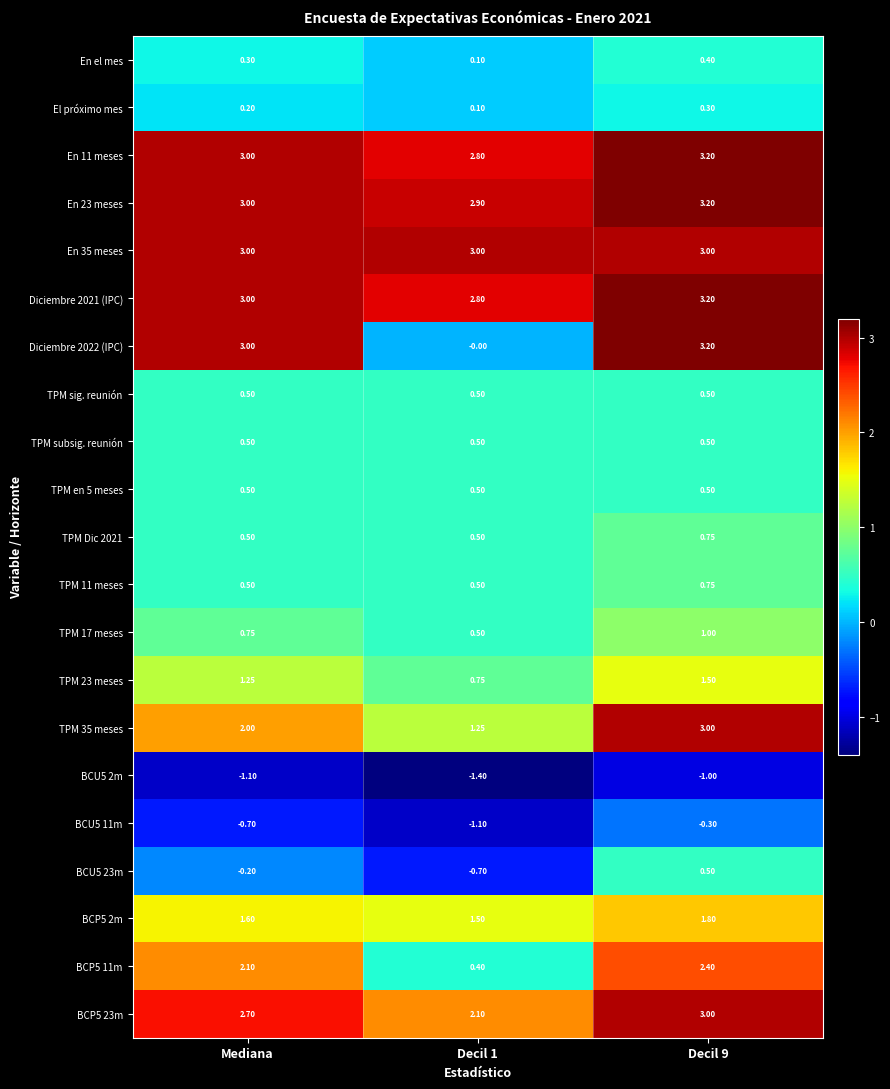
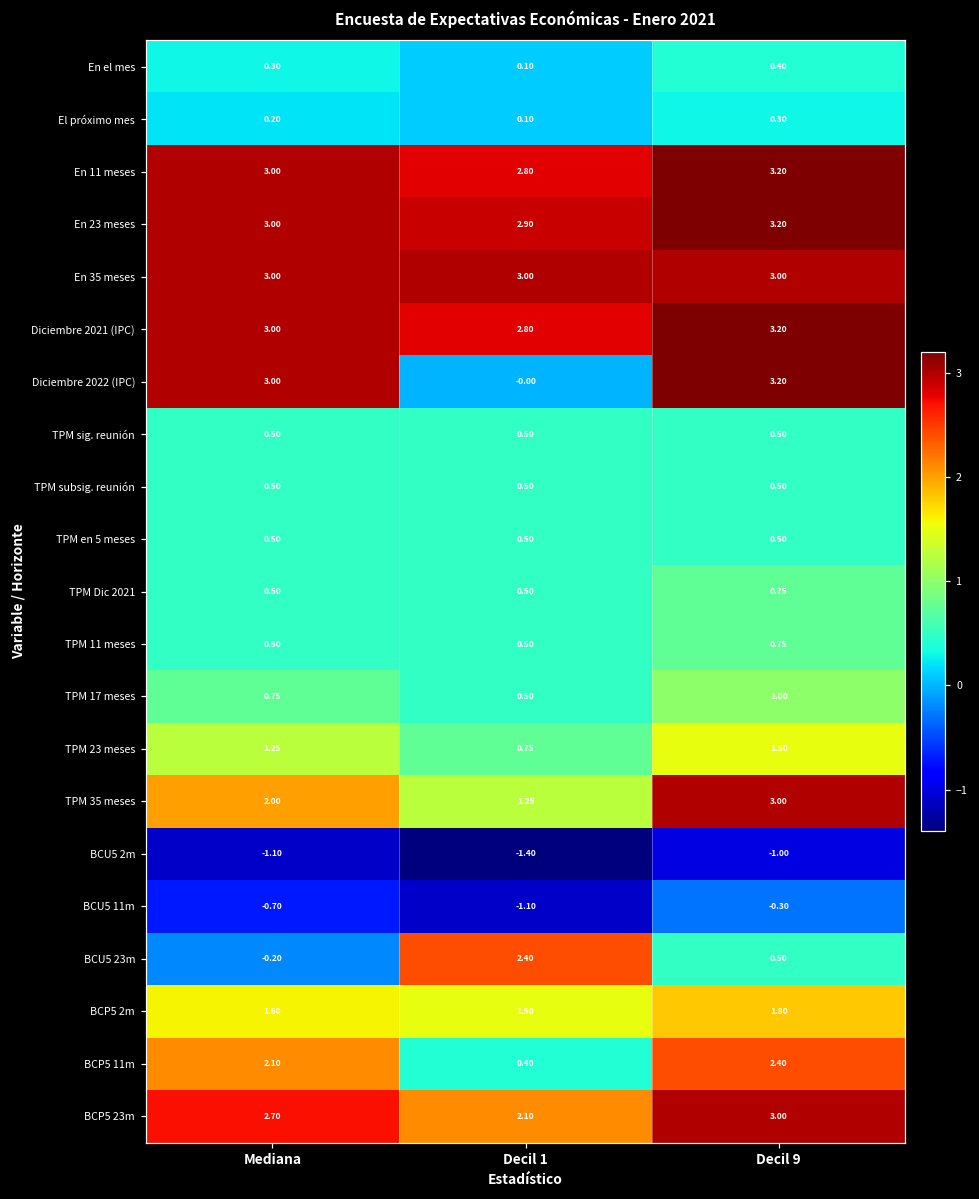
BCU5 23m, Decil 1: -0.70 -> 2.40
